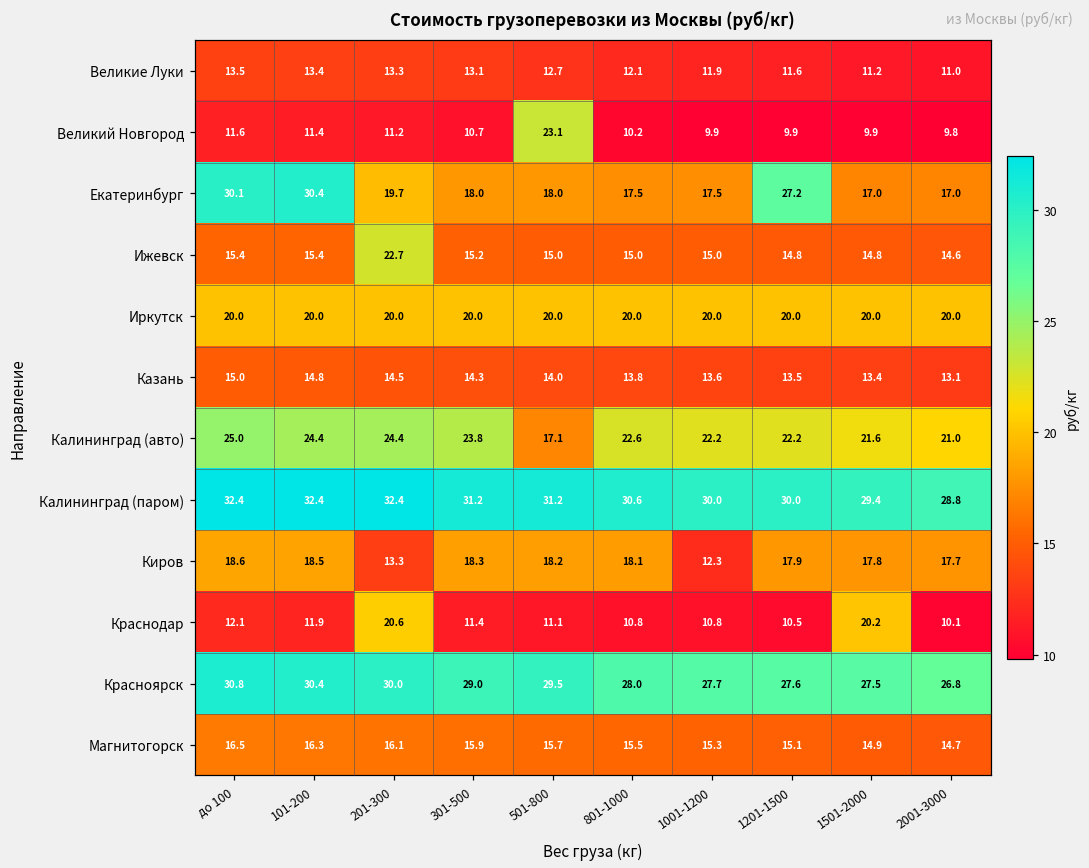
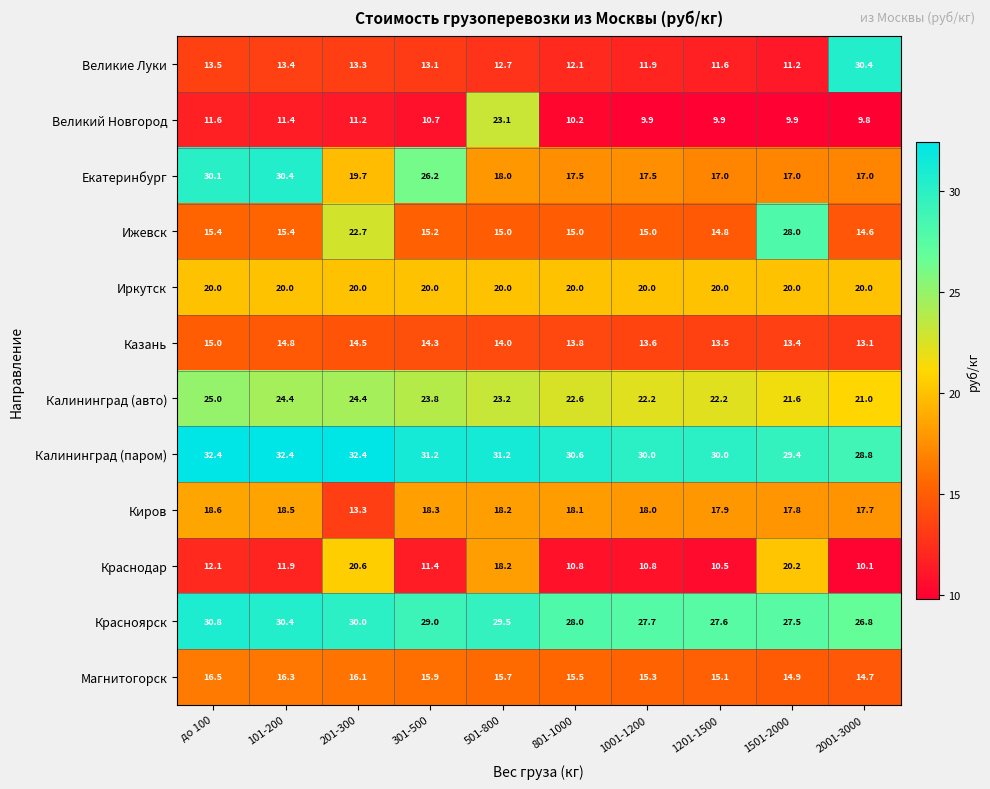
Великие Луки, 2001-3000: 11.0 -> 30.4
Екатеринбург, 301-500: 18.0 -> 26.2
Екатеринбург, 1201-1500: 27.2 -> 17.0
Ижевск, 1501-2000: 14.8 -> 28.0
Калининград (авто), 501-800: 17.1 -> 23.2
Киров, 1001-1200: 12.3 -> 18.0
Краснодар, 501-800: 11.1 -> 18.2
